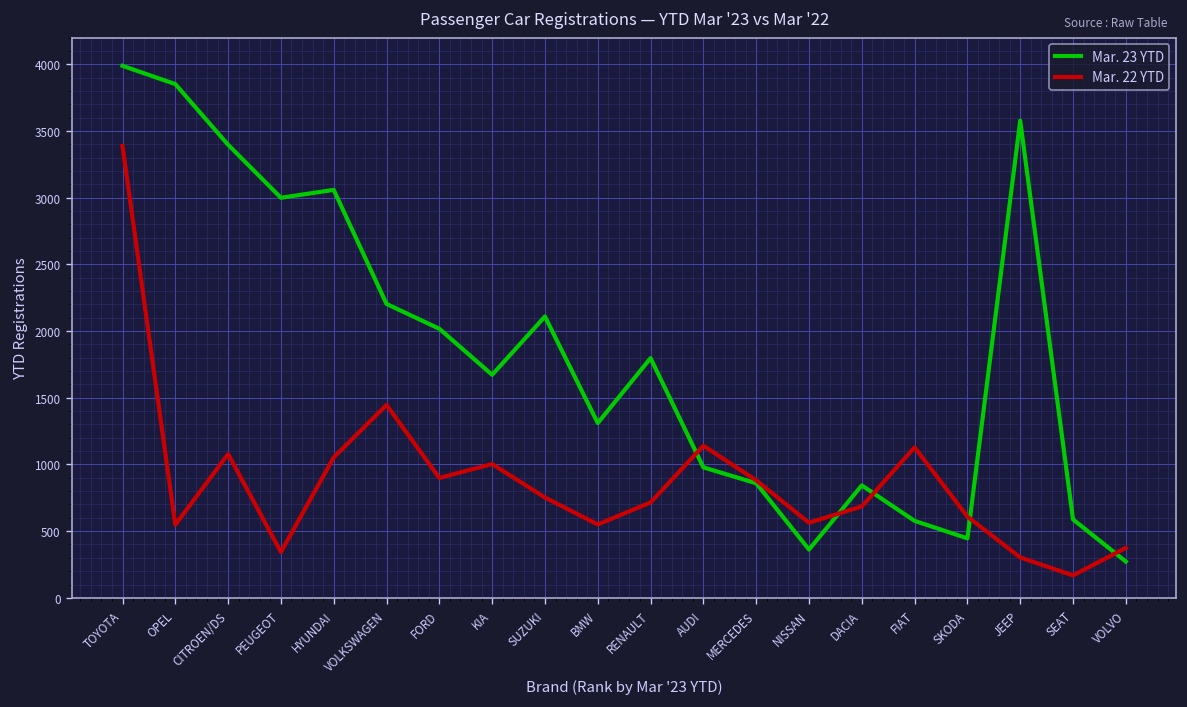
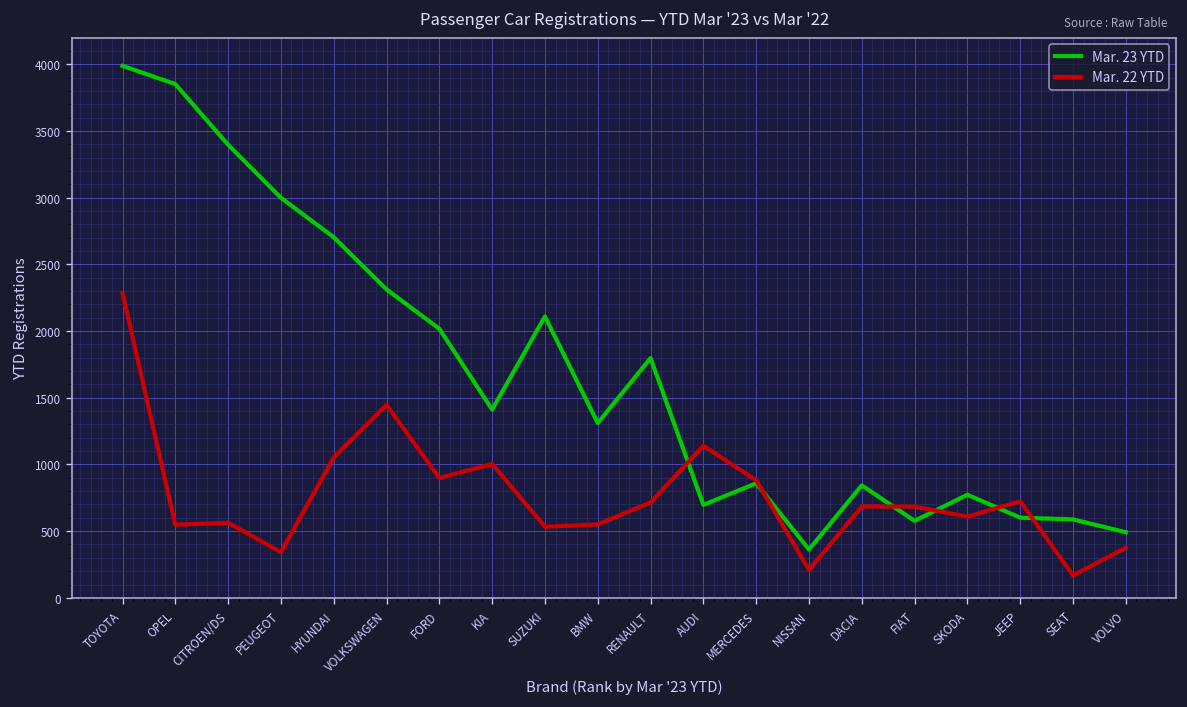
Mar. 22 YTD, TOYOTA: 3390 -> 2290
Mar. 22 YTD, CITROEN/DS: 1080 -> 560
Mar. 23 YTD, HYUNDAI: 3060 -> 2700
Mar. 23 YTD, VOLKSWAGEN: 2200 -> 2310
Mar. 23 YTD, KIA: 1670 -> 1410
Mar. 22 YTD, SUZUKI: 750 -> 530
Mar. 23 YTD, AUDI: 980 -> 700
Mar. 22 YTD, NISSAN: 560 -> 210
Mar. 22 YTD, FIAT: 1130 -> 680
Mar. 23 YTD, SKODA: 450 -> 770
Mar. 23 YTD, JEEP: 3580 -> 600
Mar. 22 YTD, JEEP: 300 -> 720
Mar. 23 YTD, VOLVO: 270 -> 490
